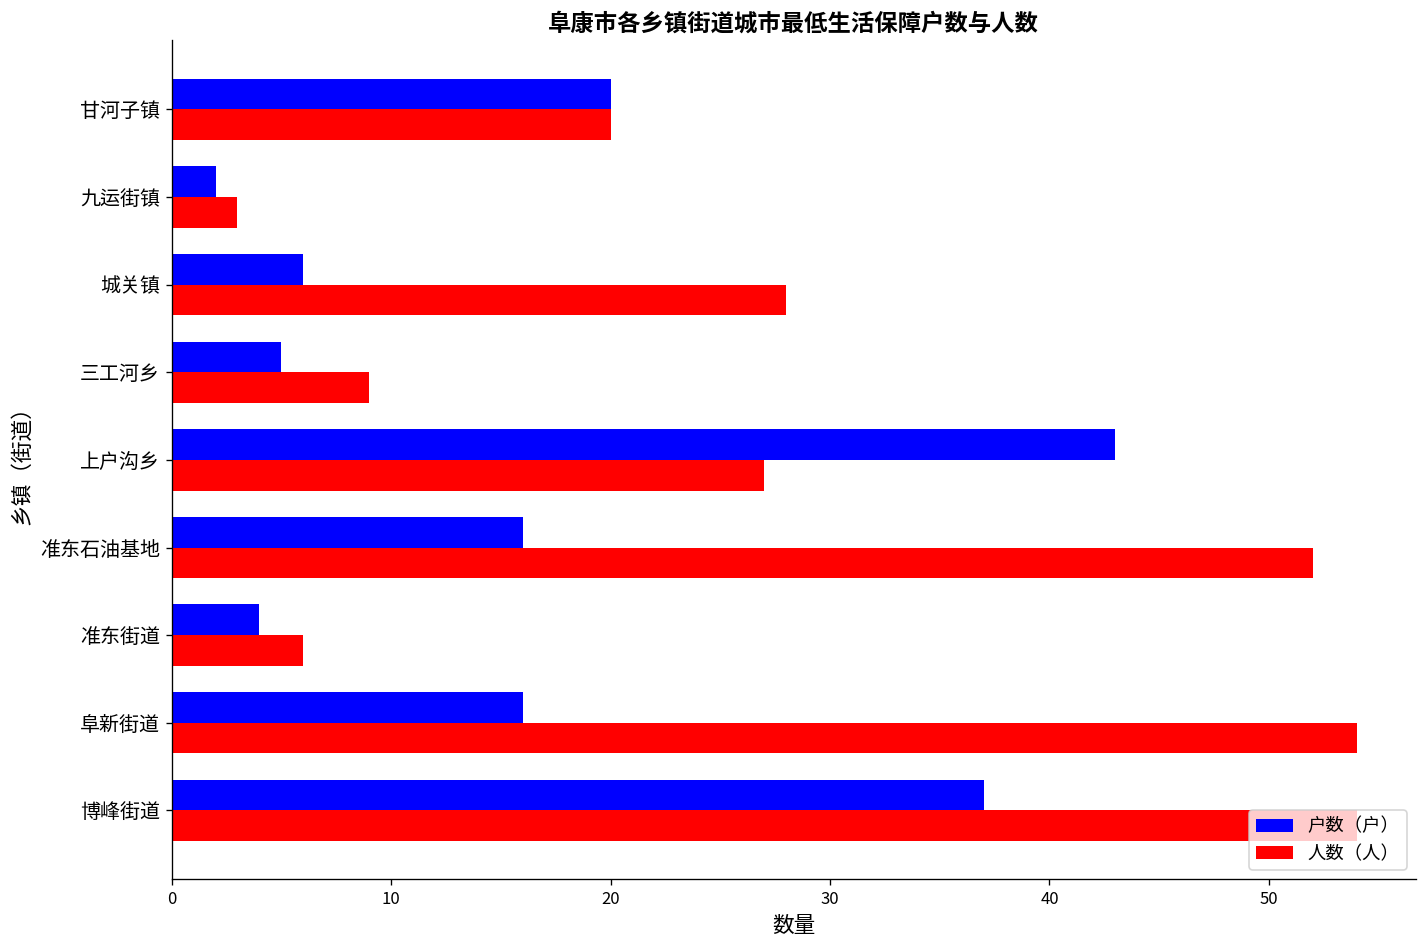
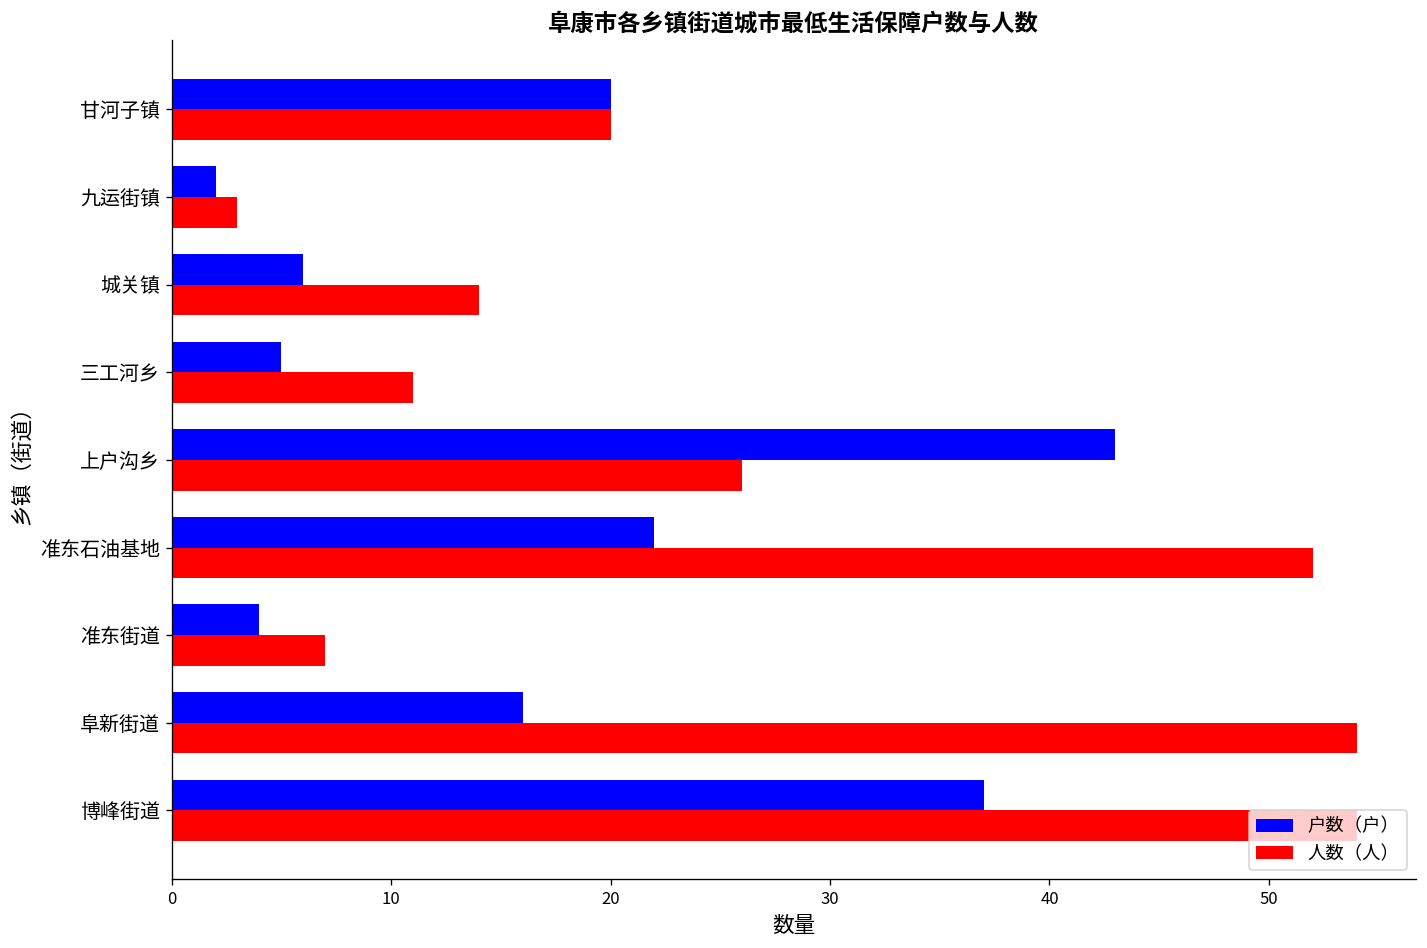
人数（人）, 城关镇: 28 -> 14
人数（人）, 三工河乡: 9 -> 11
人数（人）, 上户沟乡: 27 -> 26
户数（户）, 准东石油基地: 16 -> 22
人数（人）, 准东街道: 6 -> 7
